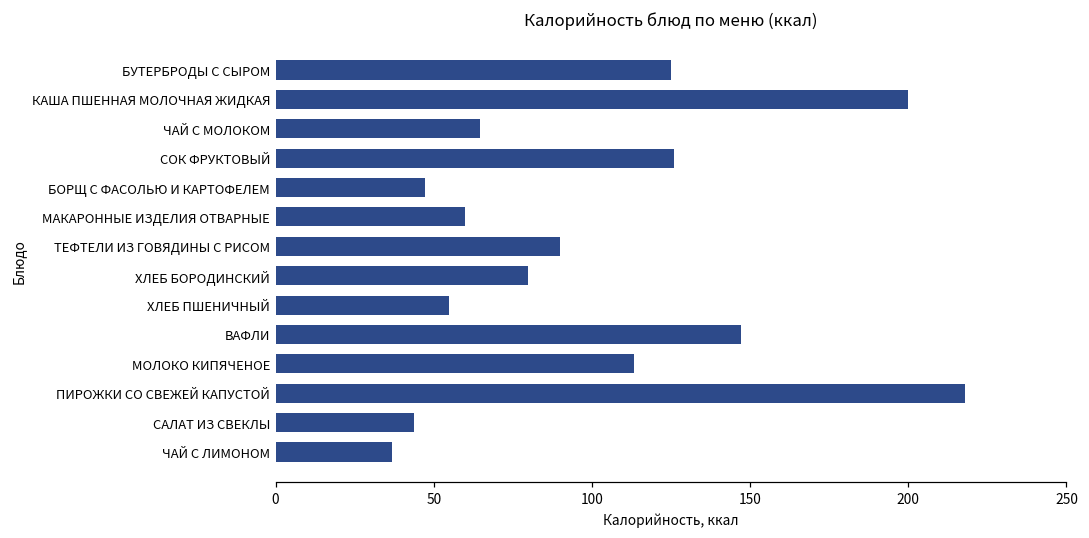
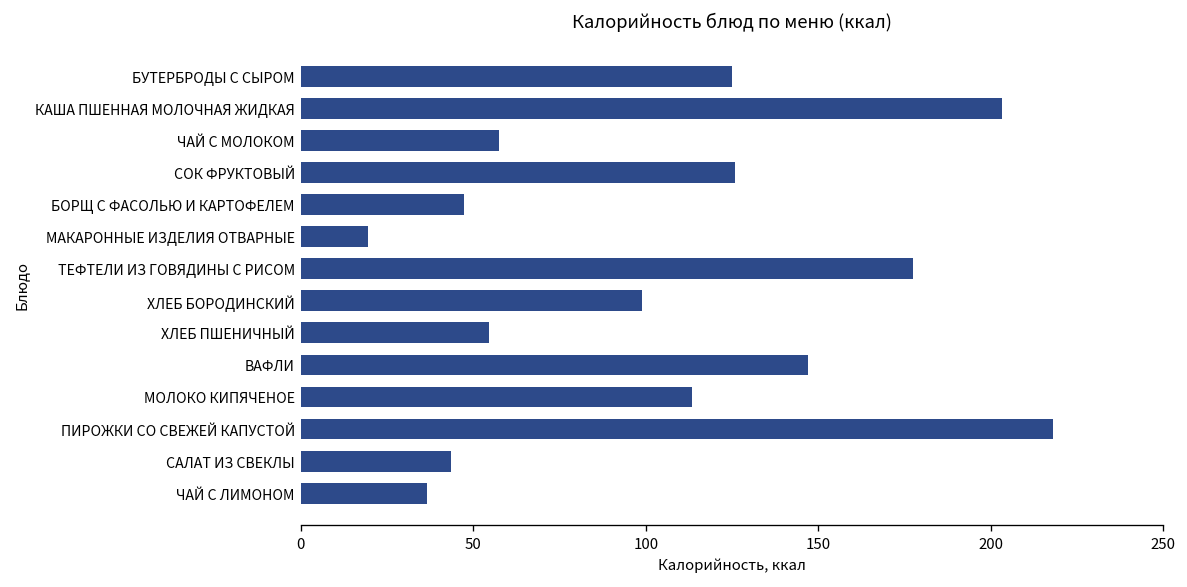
КАША ПШЕННАЯ МОЛОЧНАЯ ЖИДКАЯ: 200 -> 203
ЧАЙ С МОЛОКОМ: 65 -> 58
МАКАРОННЫЕ ИЗДЕЛИЯ ОТВАРНЫЕ: 60 -> 19
ТЕФТЕЛИ ИЗ ГОВЯДИНЫ С РИСОМ: 90 -> 177
ХЛЕБ БОРОДИНСКИЙ: 80 -> 99
